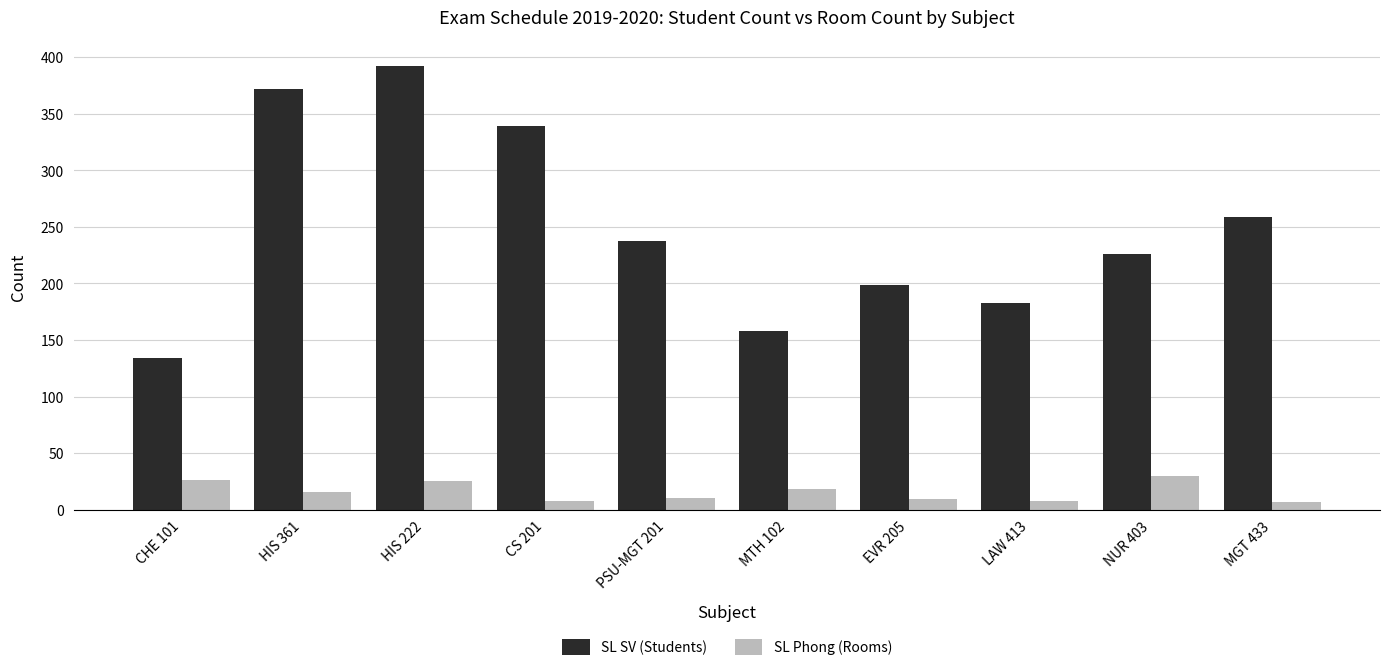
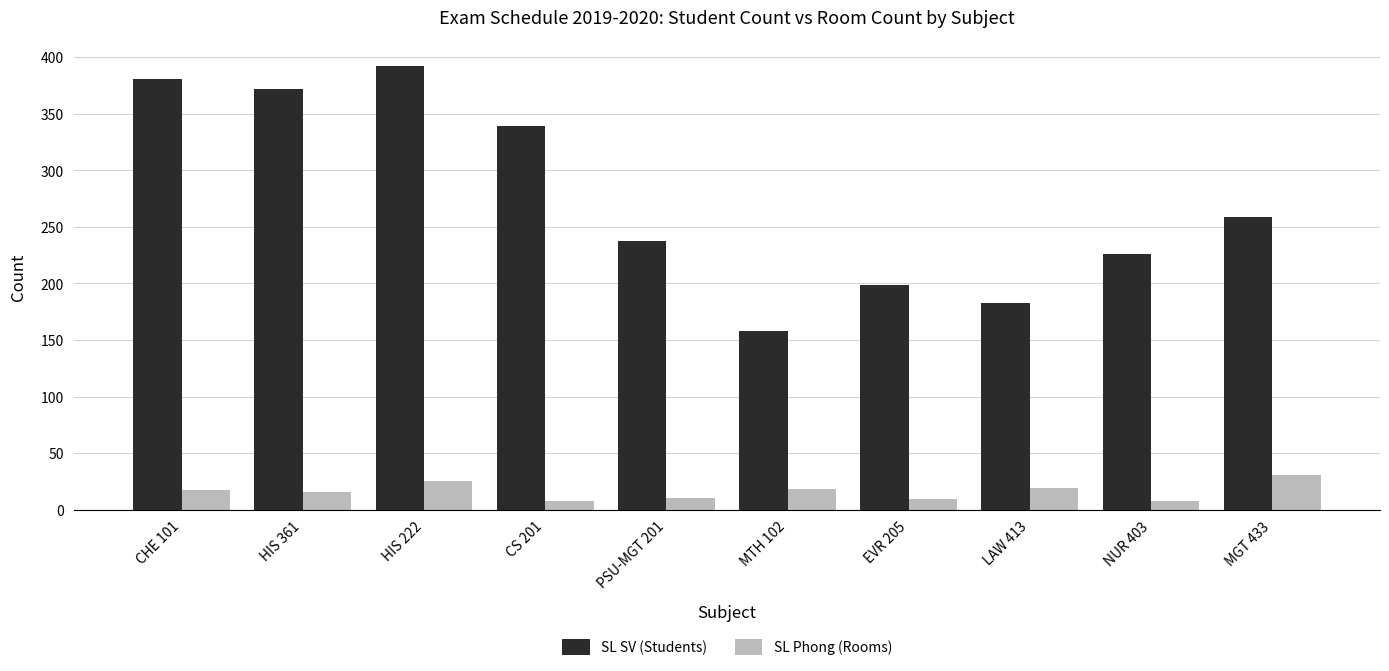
SL SV (Students), CHE 101: 134 -> 381
SL Phong (Rooms), CHE 101: 26 -> 17
SL Phong (Rooms), LAW 413: 8 -> 19
SL Phong (Rooms), NUR 403: 30 -> 8
SL Phong (Rooms), MGT 433: 7 -> 31
